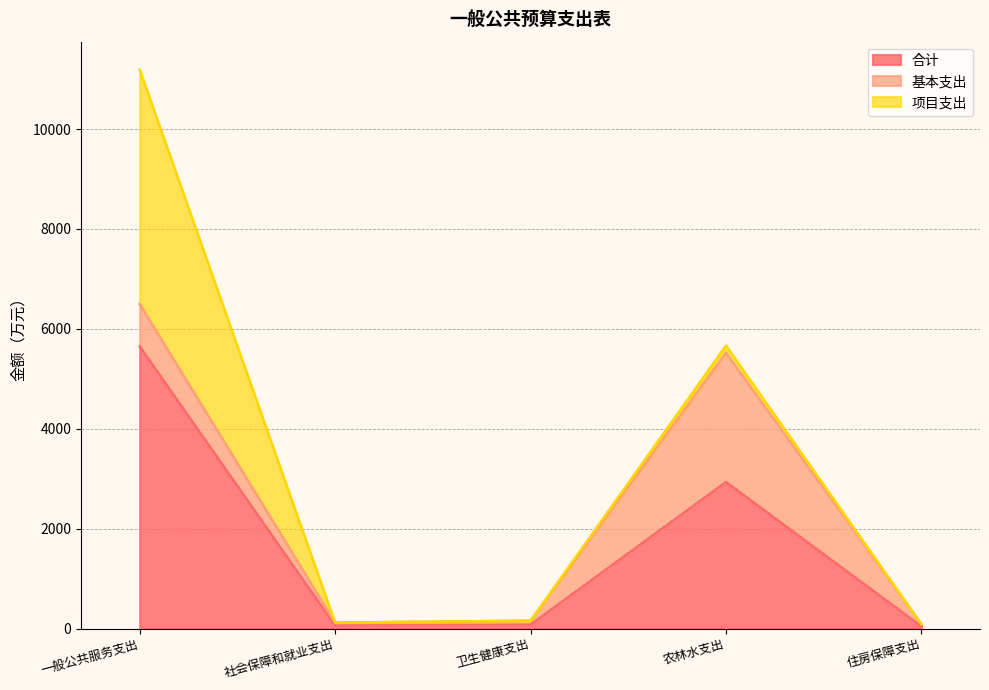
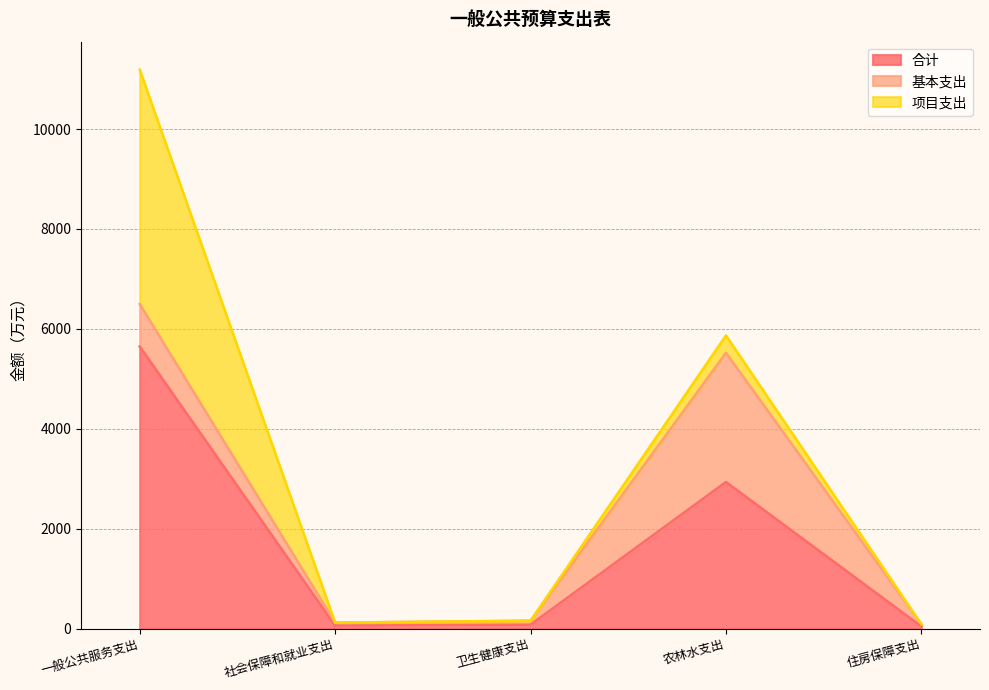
项目支出, 农林水支出: 100 -> 300
